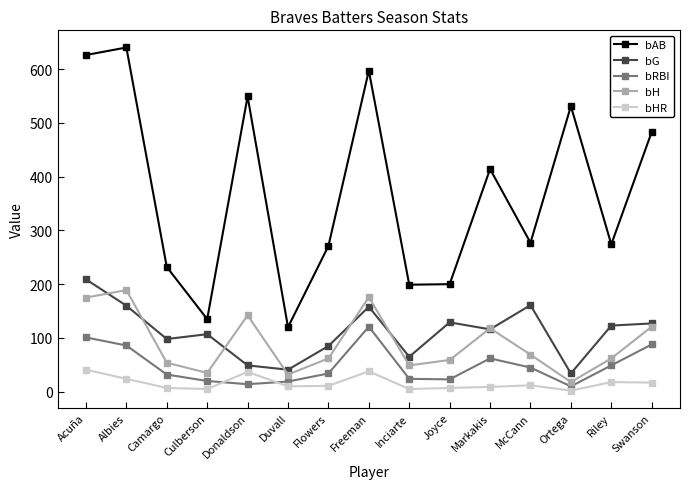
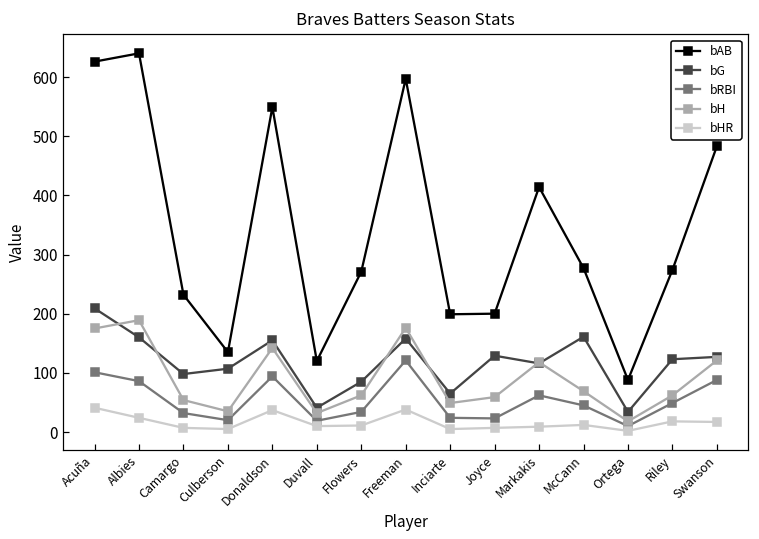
bG, Donaldson: 50 -> 160
bRBI, Donaldson: 10 -> 90
bAB, Ortega: 530 -> 90
